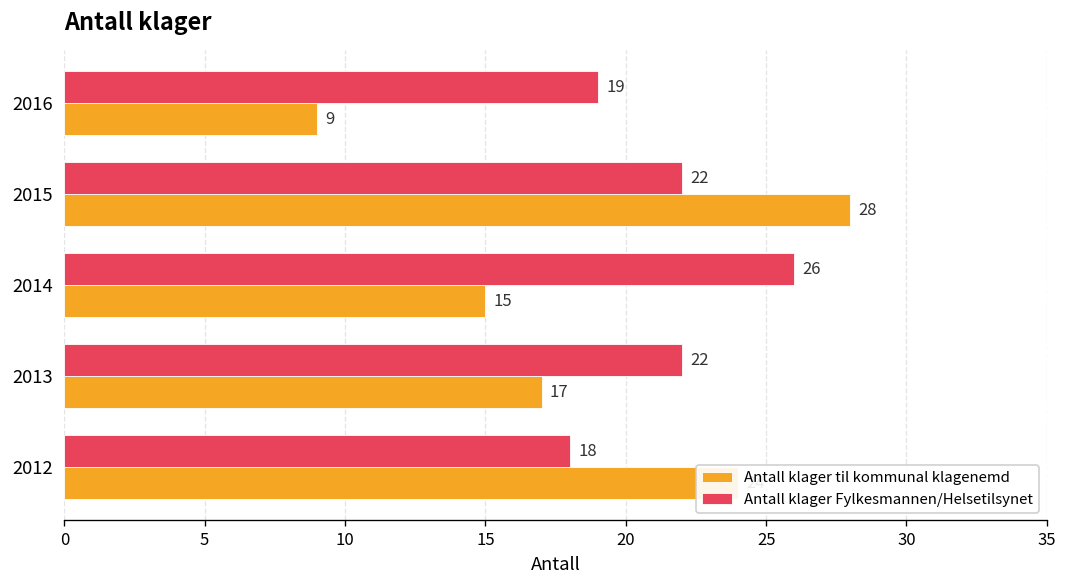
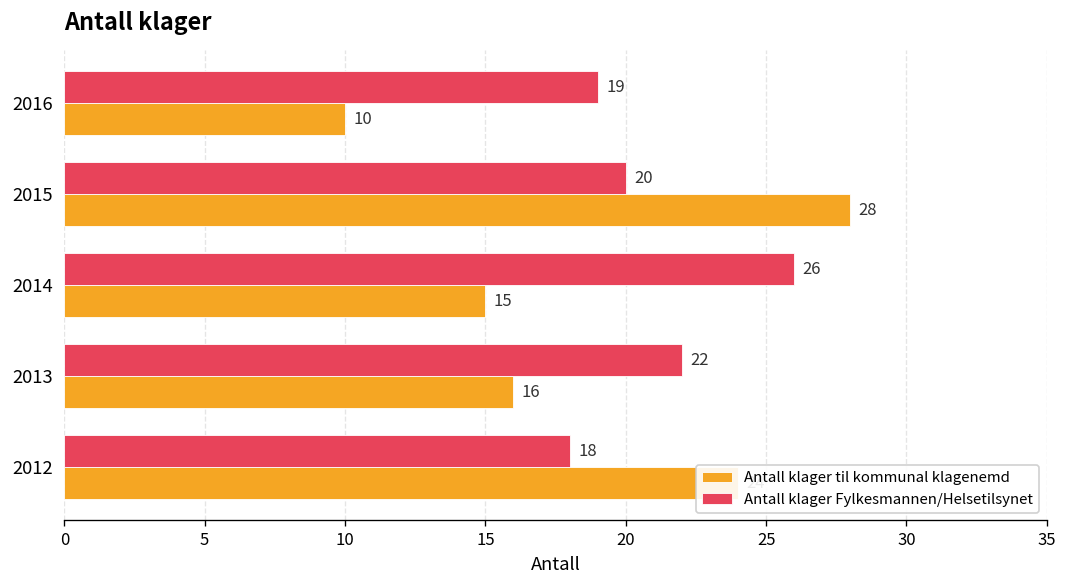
Antall klager til kommunal klagenemd, 2016: 9 -> 10
Antall klager Fylkesmannen/Helsetilsynet, 2015: 22 -> 20
Antall klager til kommunal klagenemd, 2013: 17 -> 16
